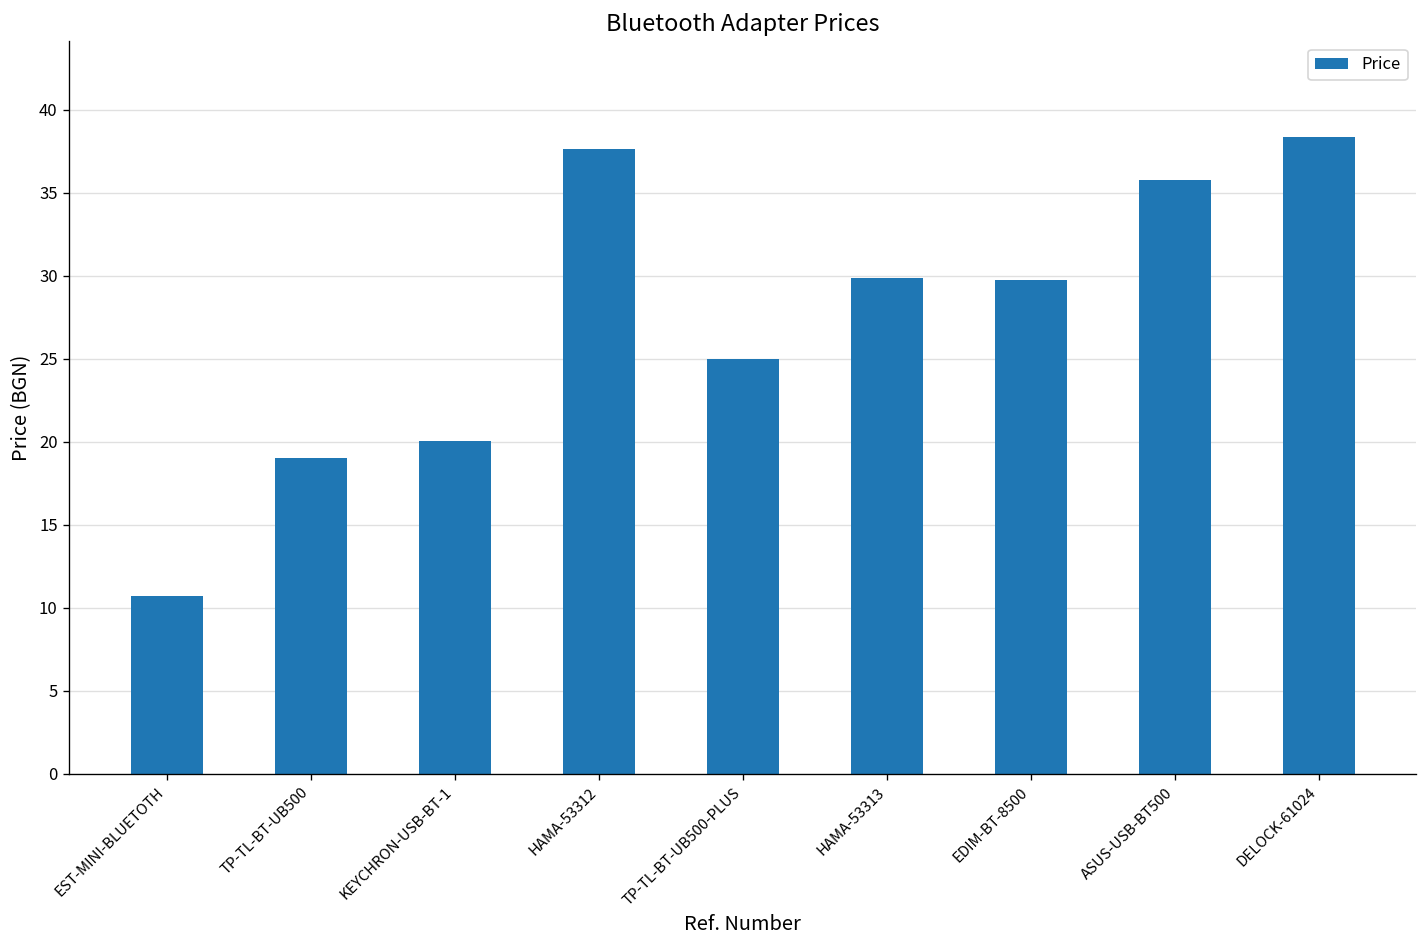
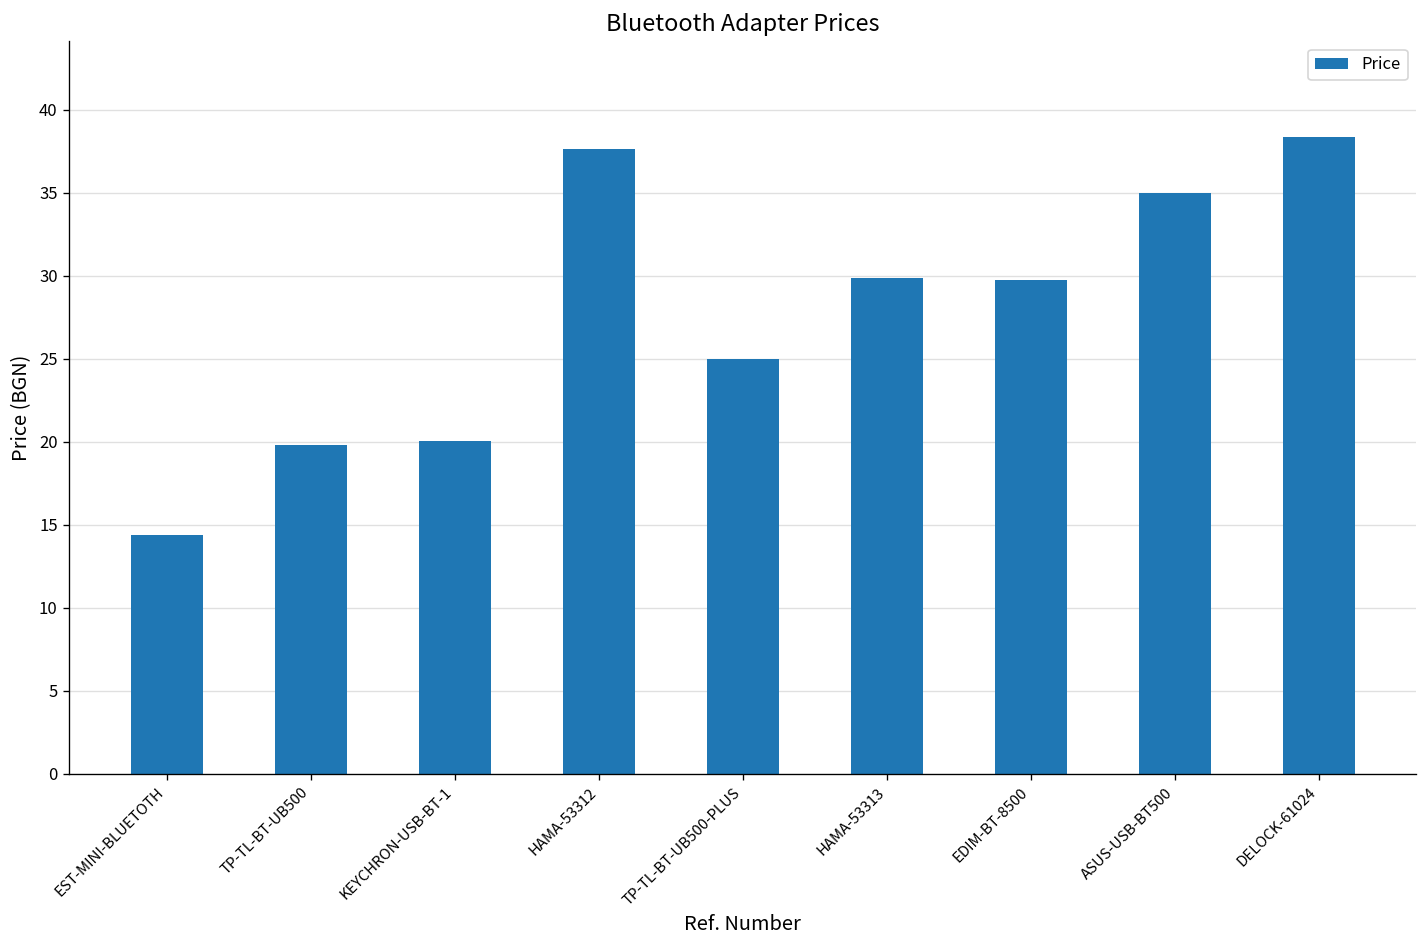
EST-MINI-BLUETOTH: 10.7 -> 14.4
TP-TL-BT-UB500: 19.0 -> 19.8
ASUS-USB-BT500: 35.8 -> 35.0
